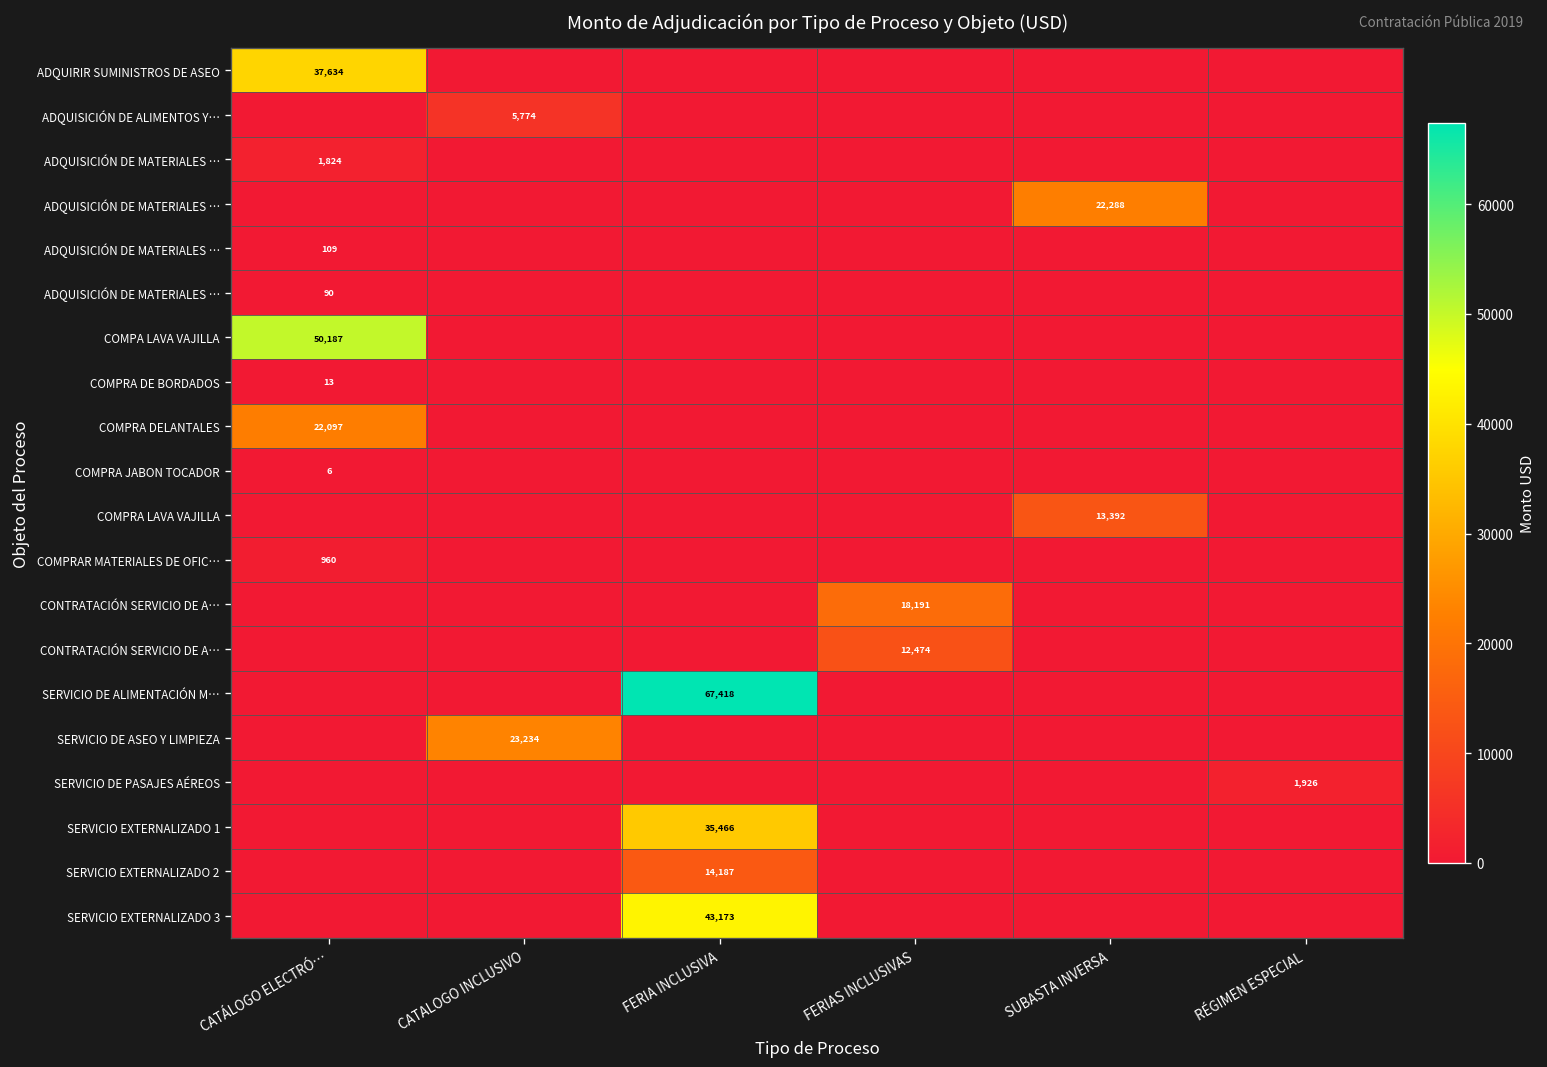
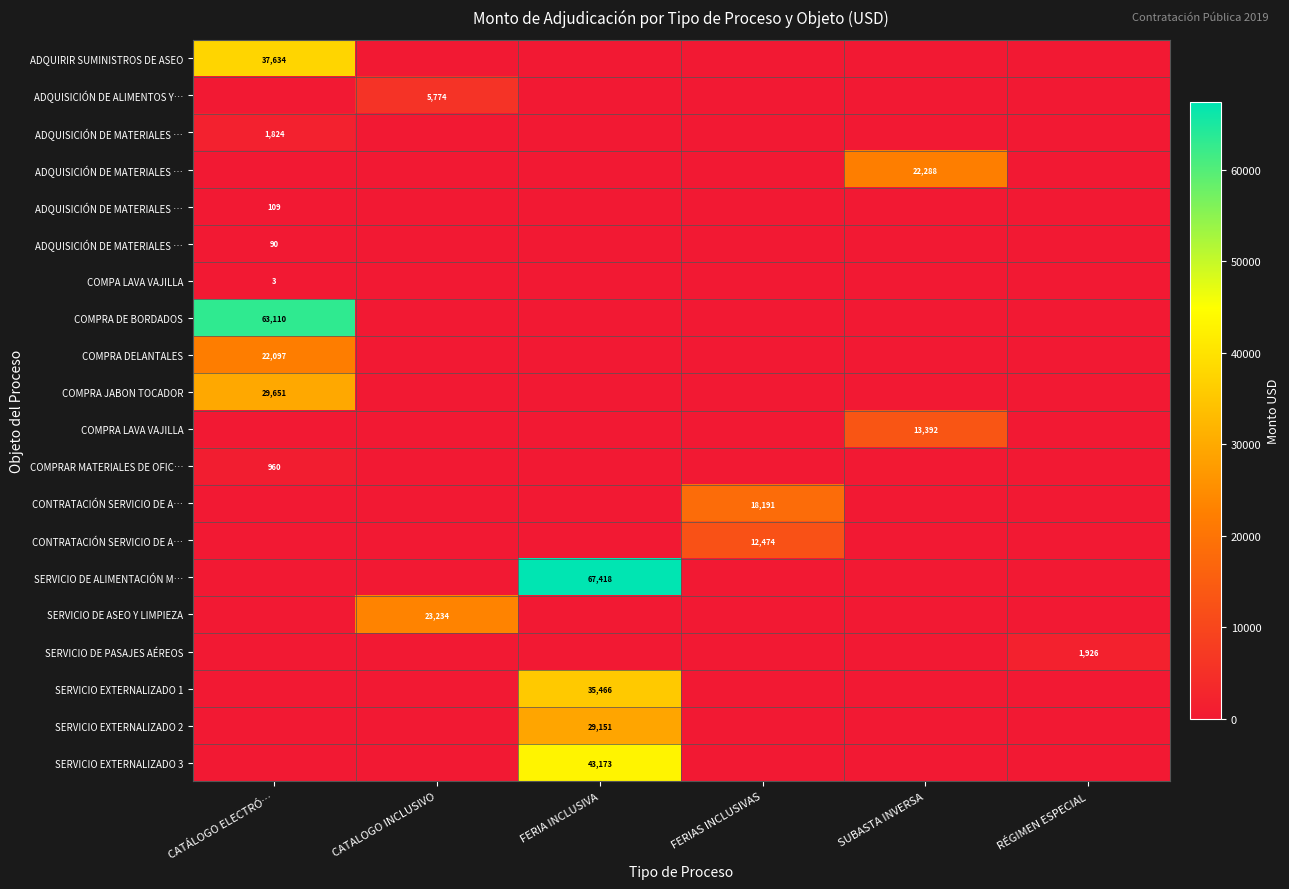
COMPA LAVA VAJILLA, CATÁLOGO ELECTRÓ…: 50,187 -> 3
COMPRA DE BORDADOS, CATÁLOGO ELECTRÓ…: 13 -> 63,110
COMPRA JABON TOCADOR, CATÁLOGO ELECTRÓ…: 6 -> 29,651
SERVICIO EXTERNALIZADO 2, FERIA INCLUSIVA: 14,187 -> 29,151
